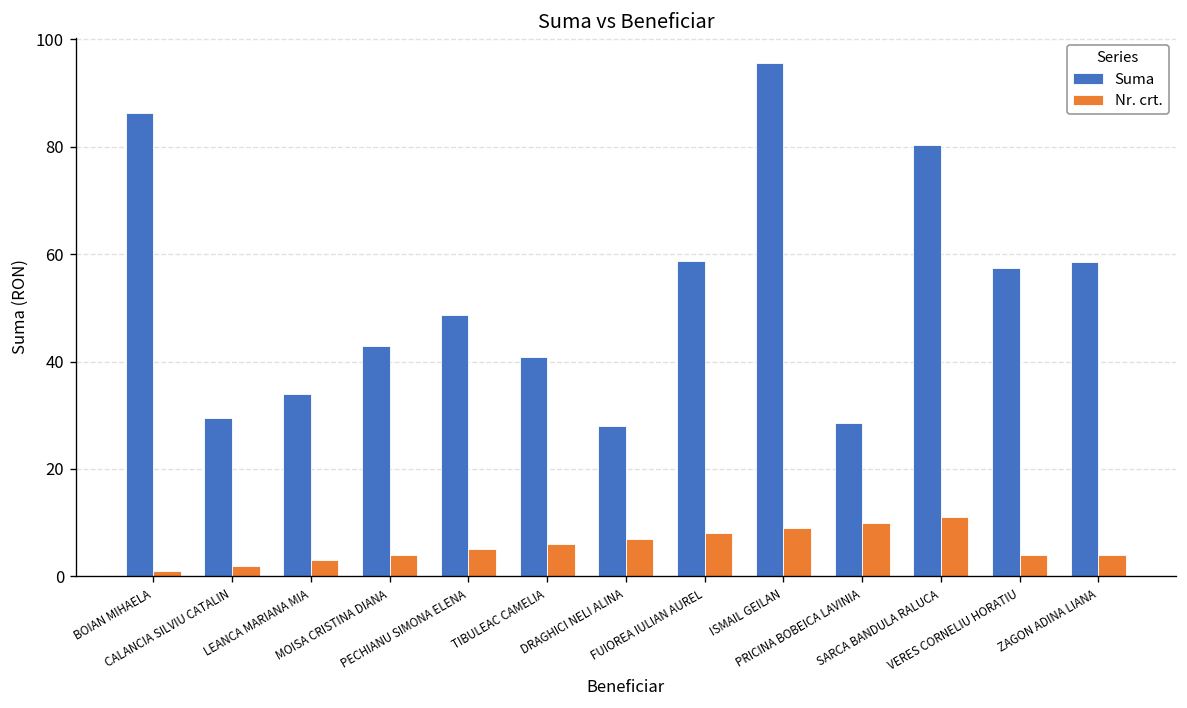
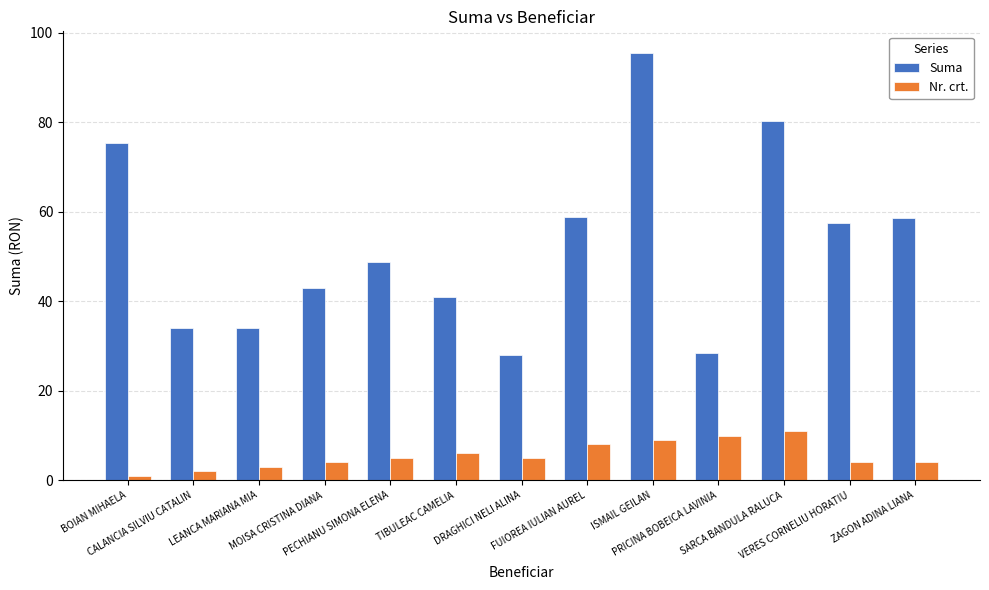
Suma, BOIAN MIHAELA: 86 -> 75
Suma, CALANCIA SILVIU CATALIN: 30 -> 34
Nr. crt., DRAGHICI NELI ALINA: 7 -> 5
